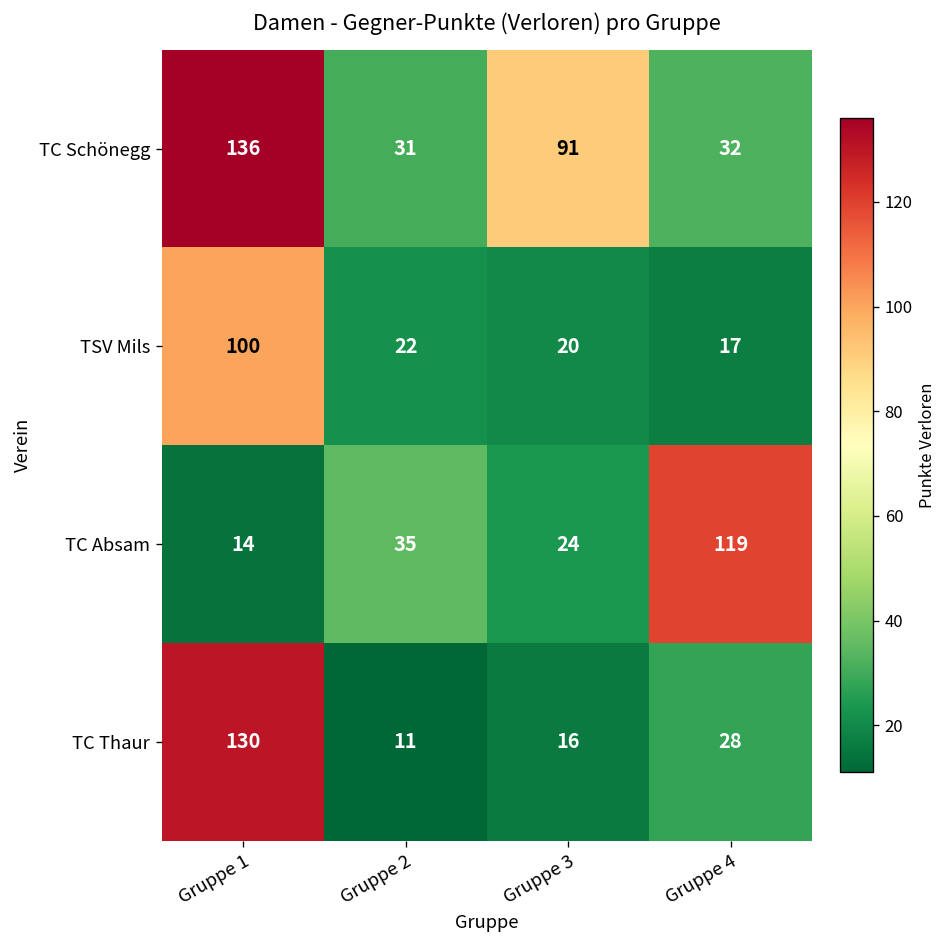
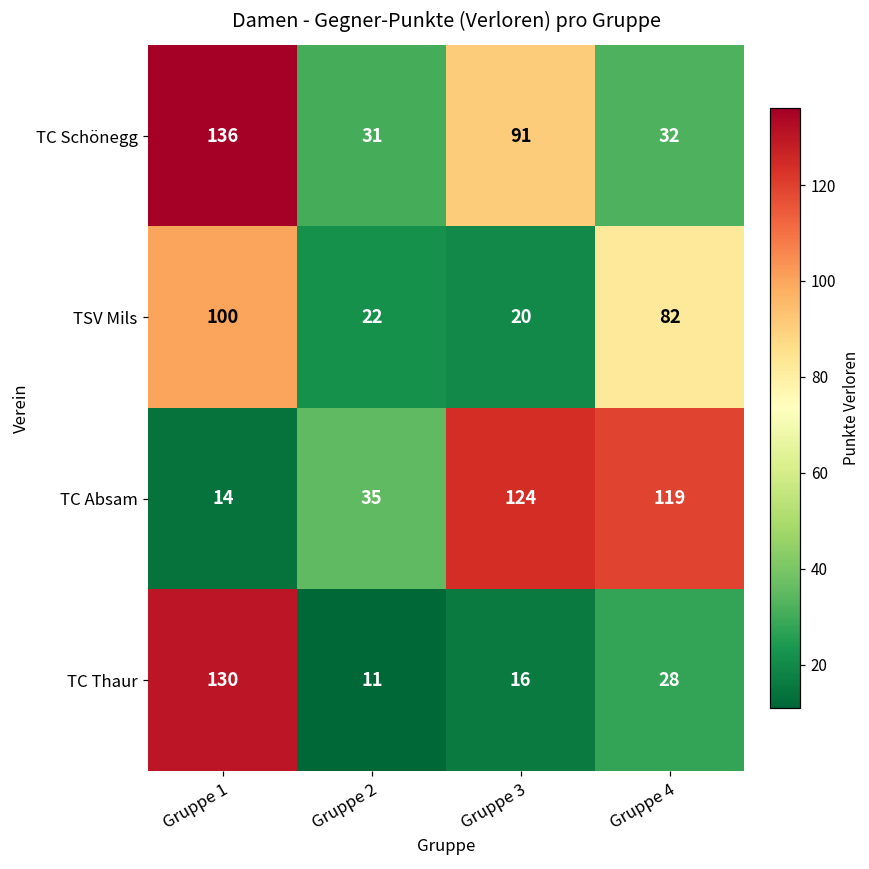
TSV Mils, Gruppe 4: 17 -> 82
TC Absam, Gruppe 3: 24 -> 124
